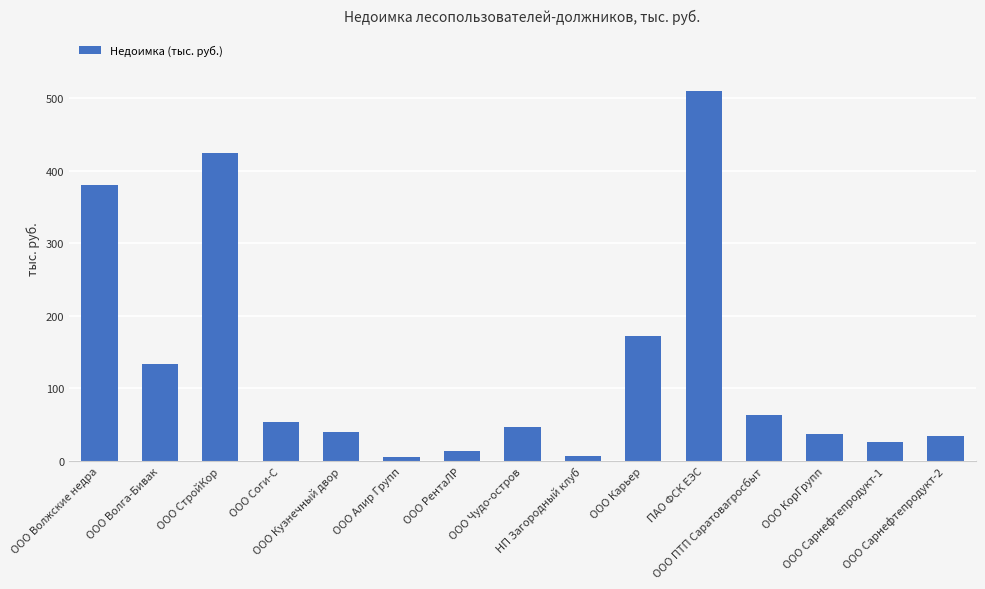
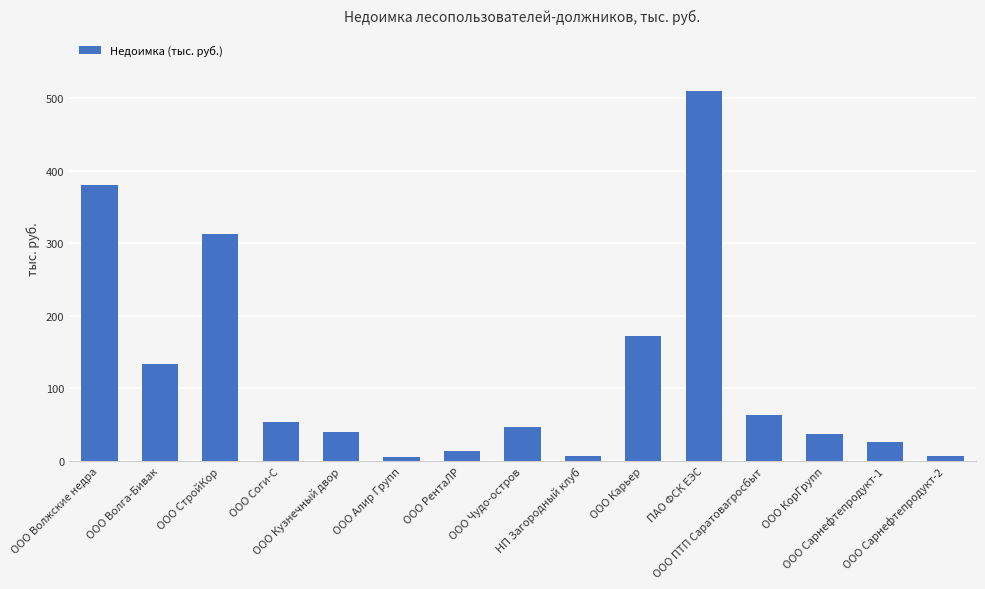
ООО СтройКор: 430 -> 310
ООО Сарнефтепродукт-2: 30 -> 10
